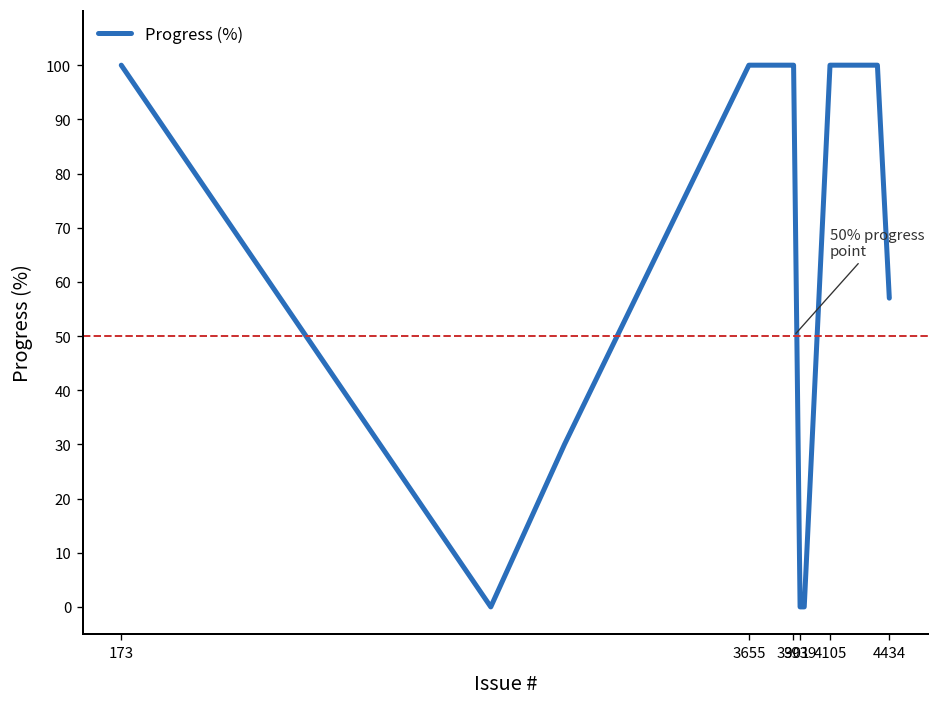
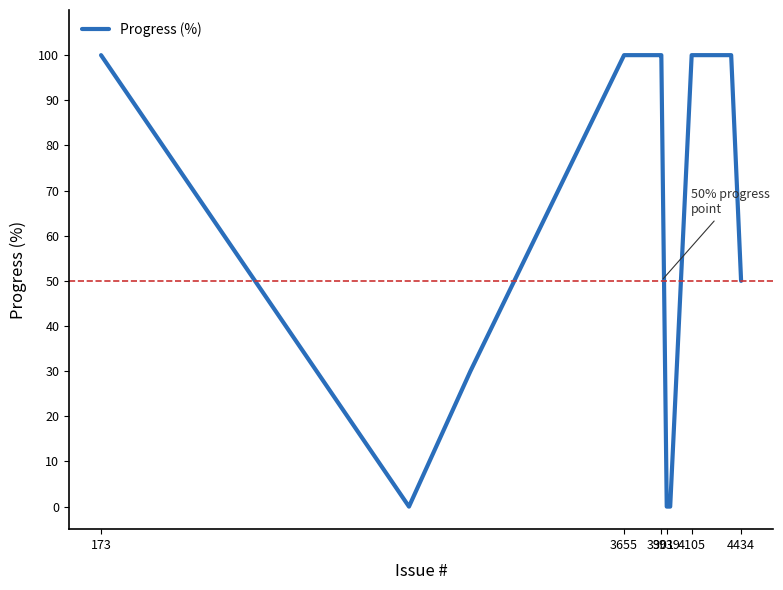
4434: 57 -> 50
